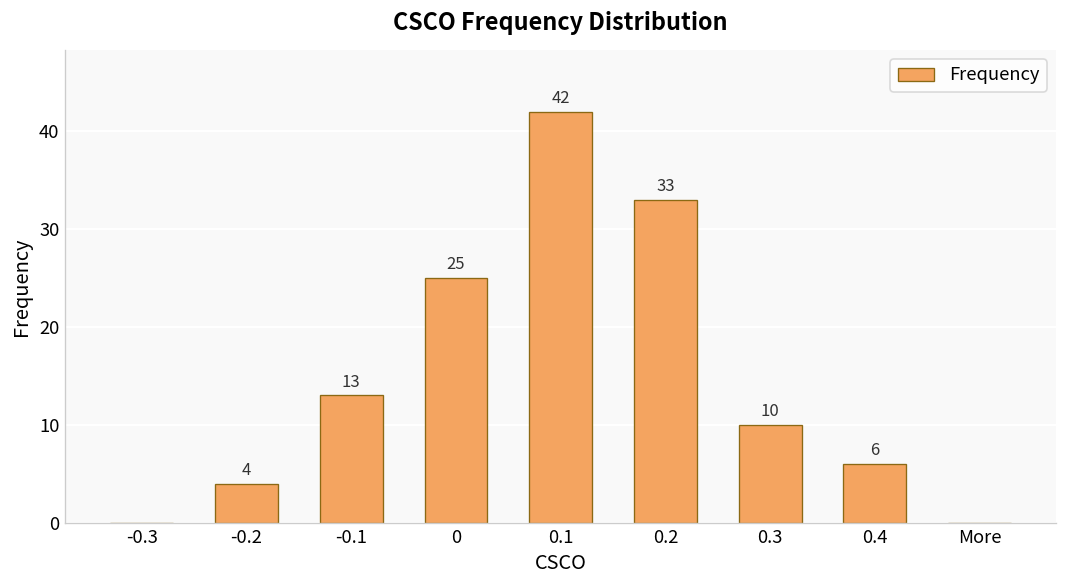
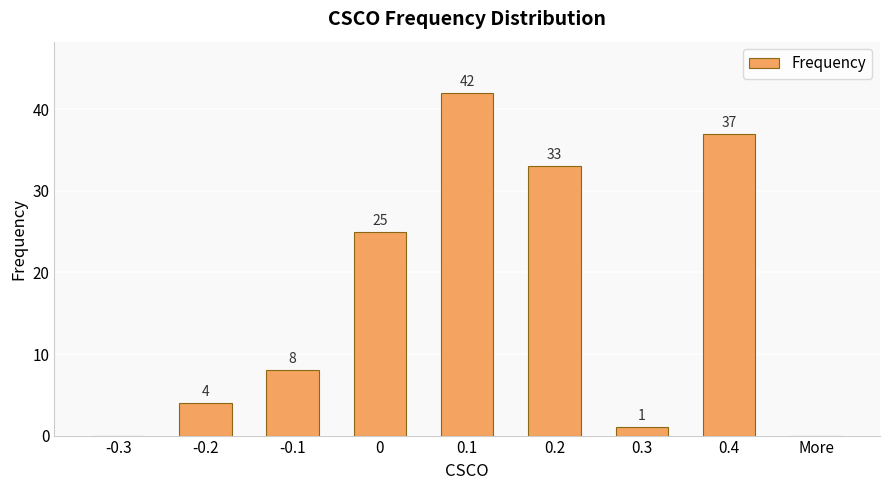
-0.1: 13 -> 8
0.3: 10 -> 1
0.4: 6 -> 37
